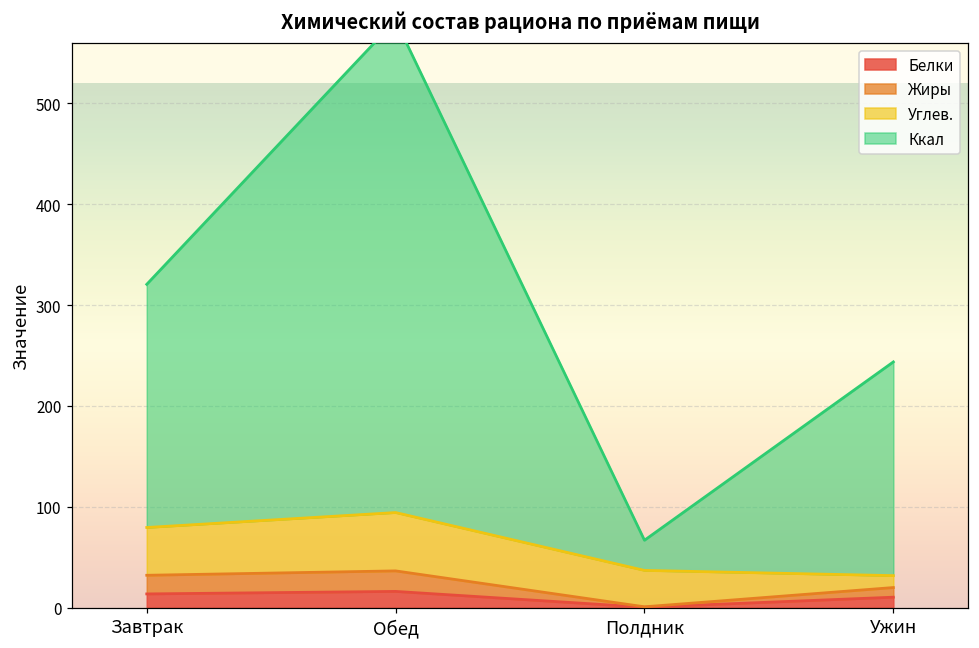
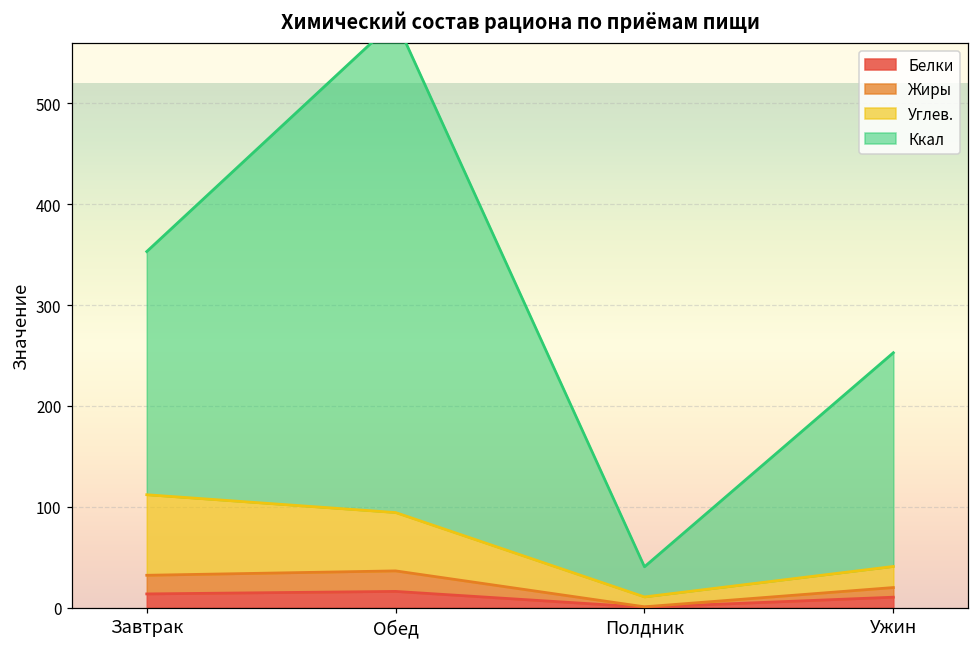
Углев., Завтрак: 50 -> 80
Углев., Полдник: 40 -> 10
Углев., Ужин: 10 -> 20
